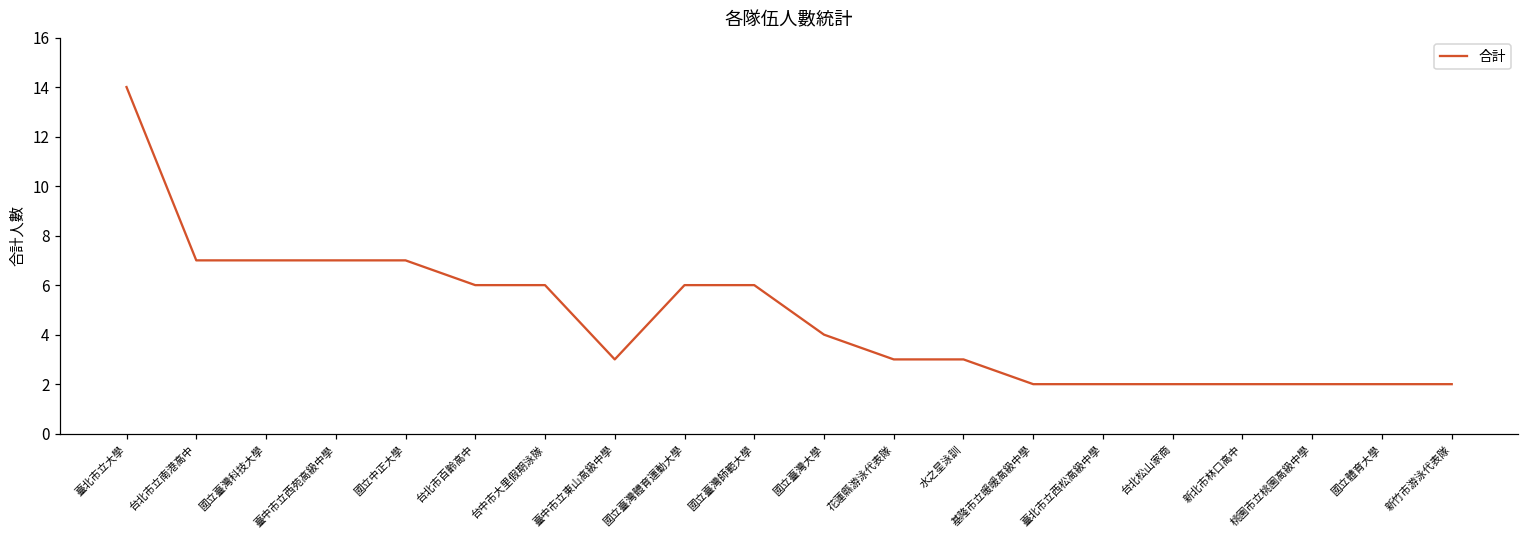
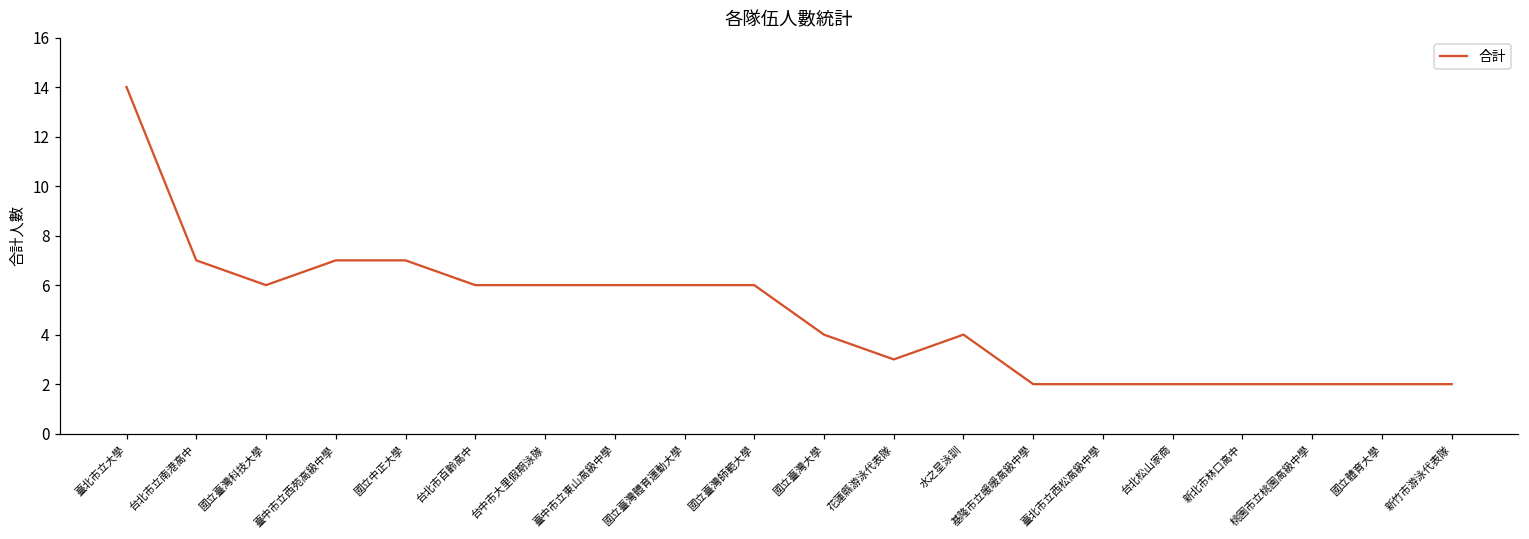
國立臺灣科技大學: 7 -> 6
臺中市立東山高級中學: 3 -> 6
水之星泳訓: 3 -> 4
